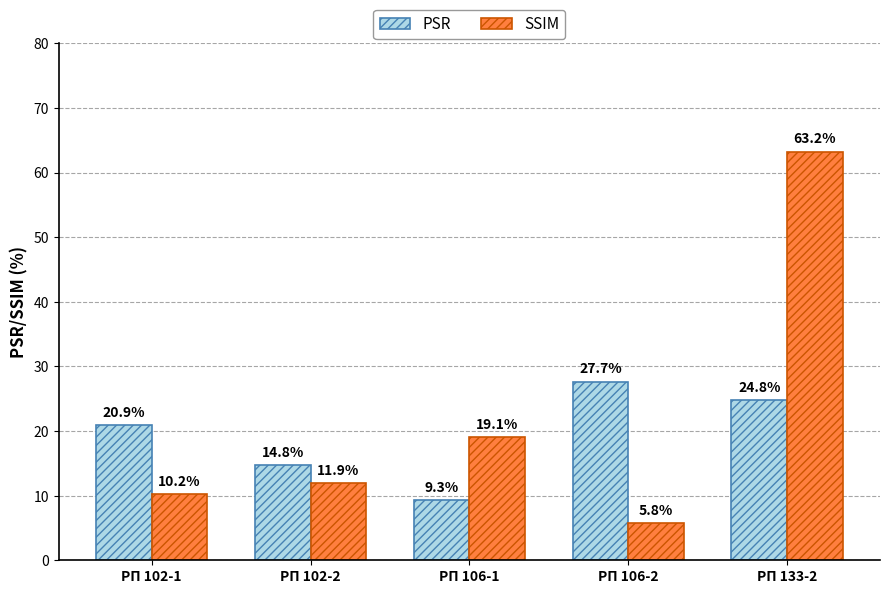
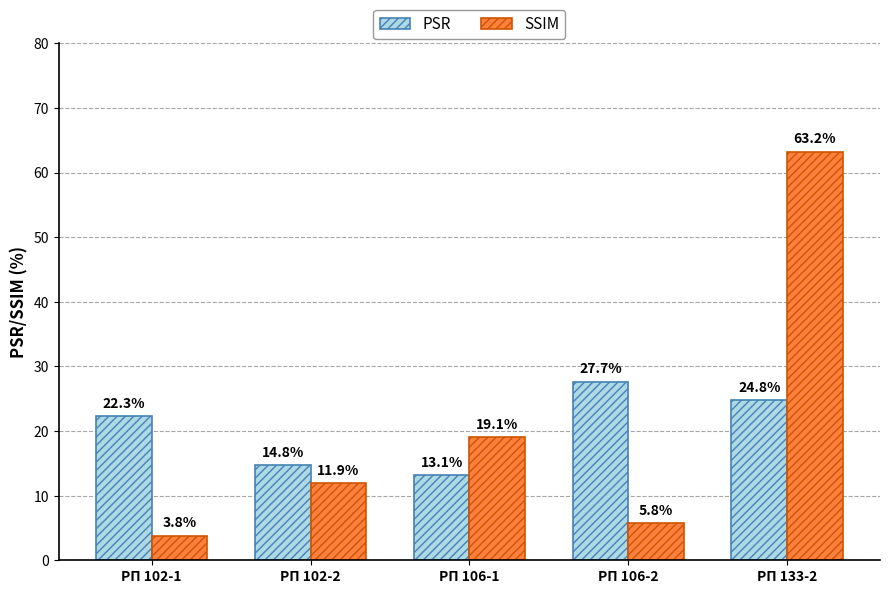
PSR, РП 102-1: 20.9% -> 22.3%
SSIM, РП 102-1: 10.2% -> 3.8%
PSR, РП 106-1: 9.3% -> 13.1%
